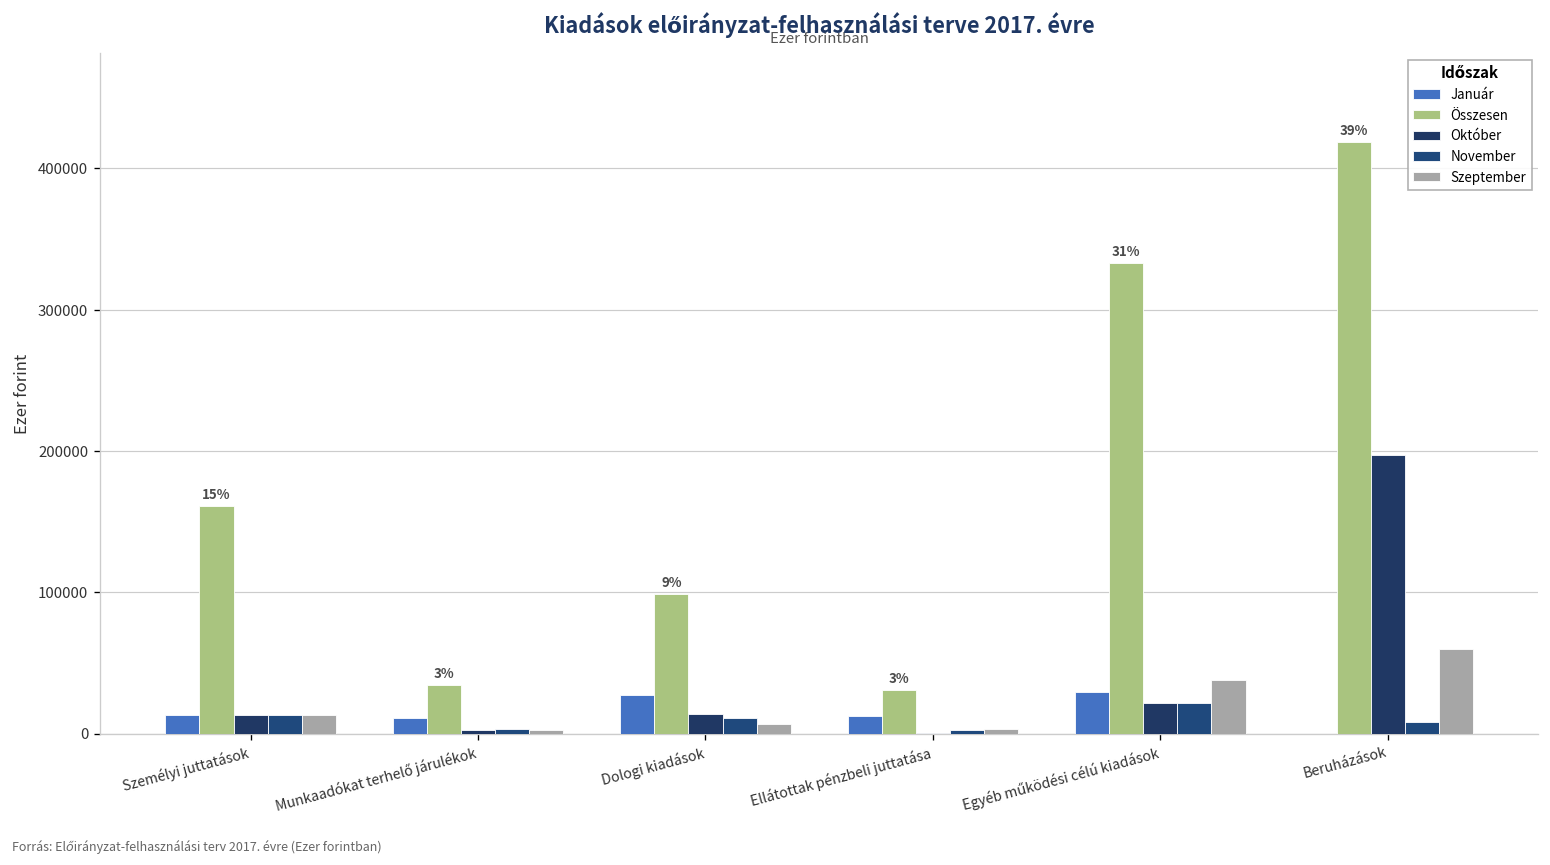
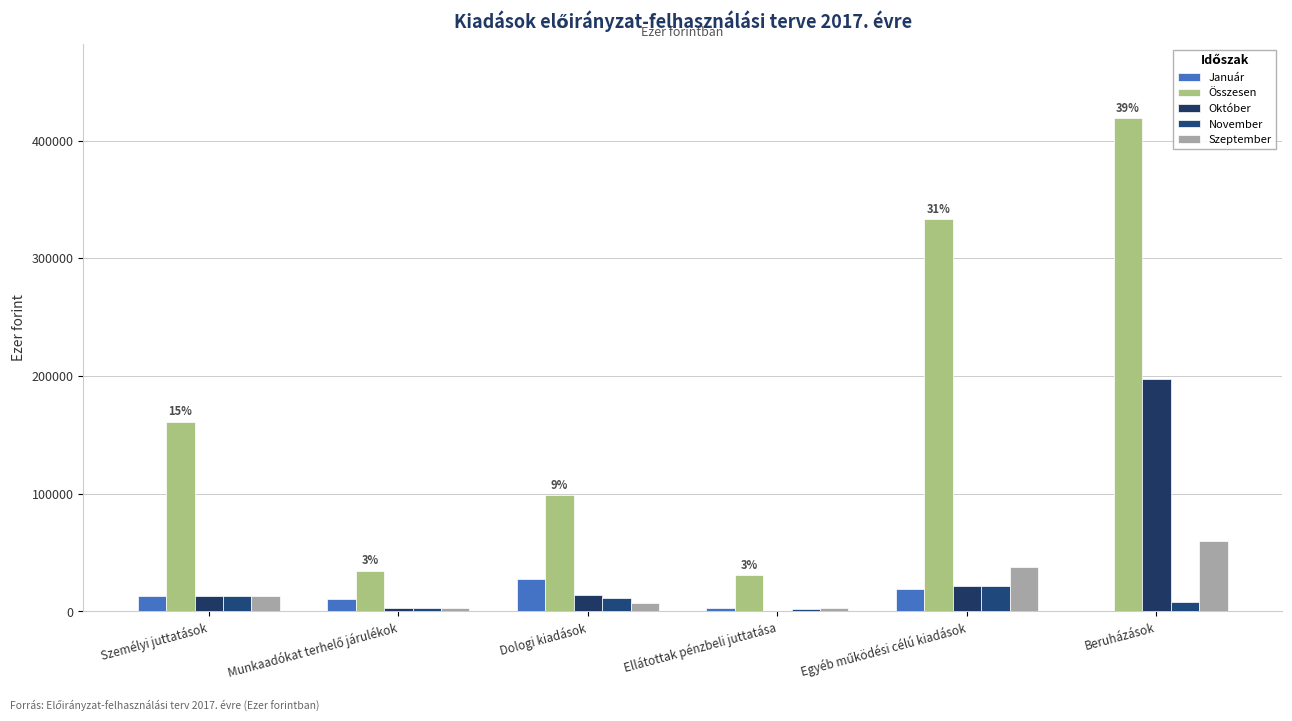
Január, Ellátottak pénzbeli juttatása: 12000 -> 3000
Január, Egyéb működési célú kiadások: 30000 -> 19000
